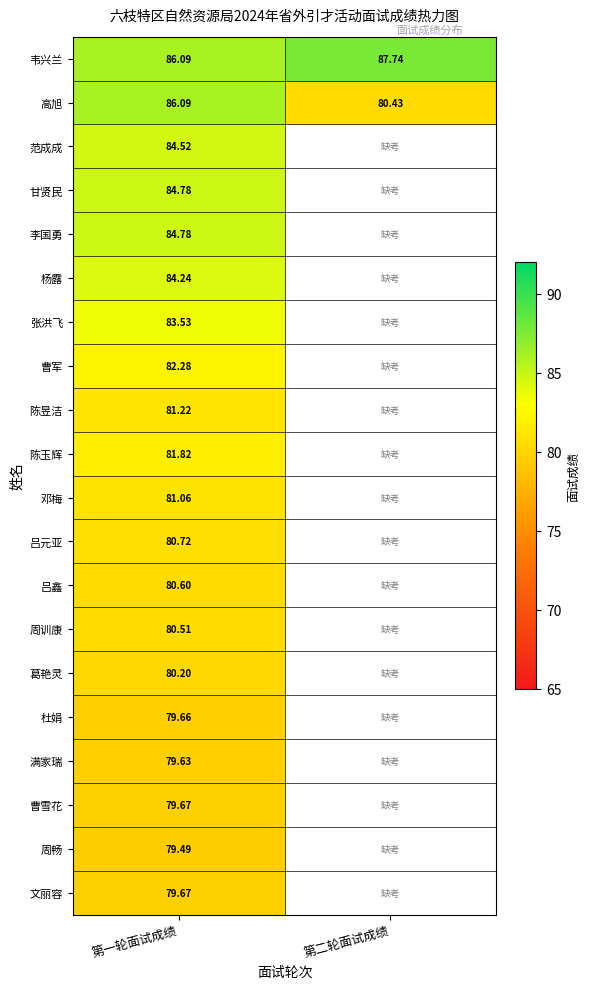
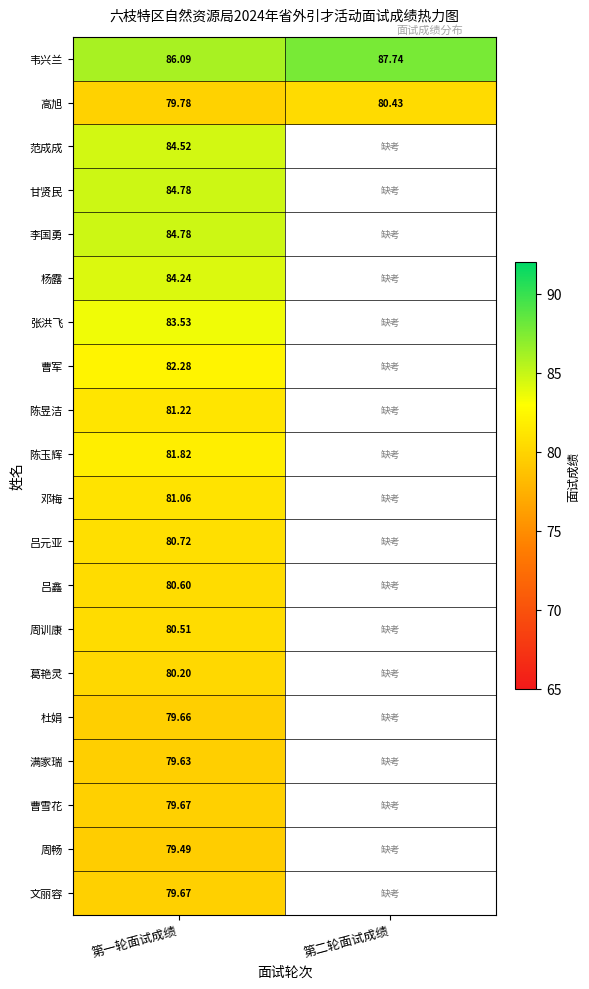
高旭, 第一轮面试成绩: 86.09 -> 79.78
